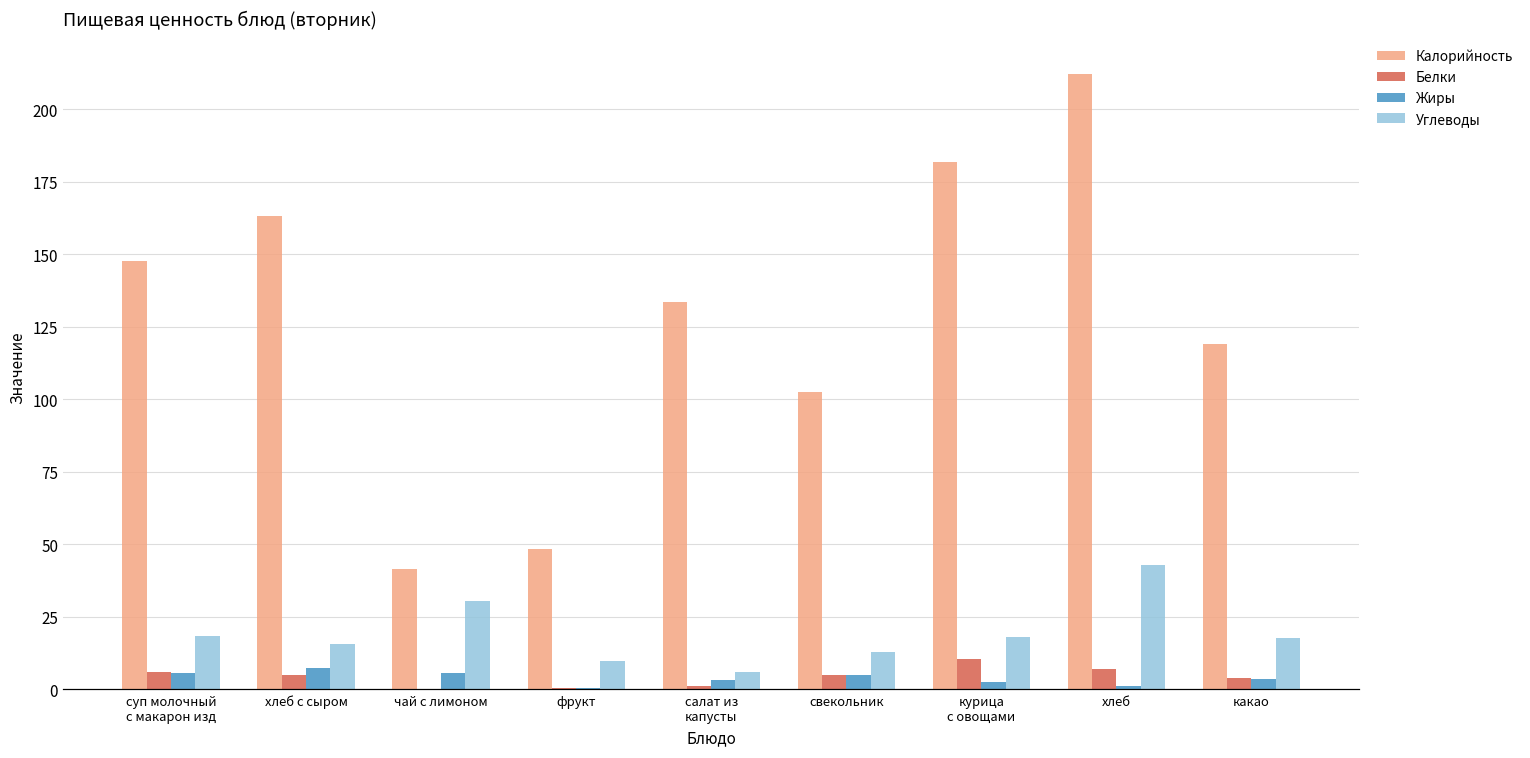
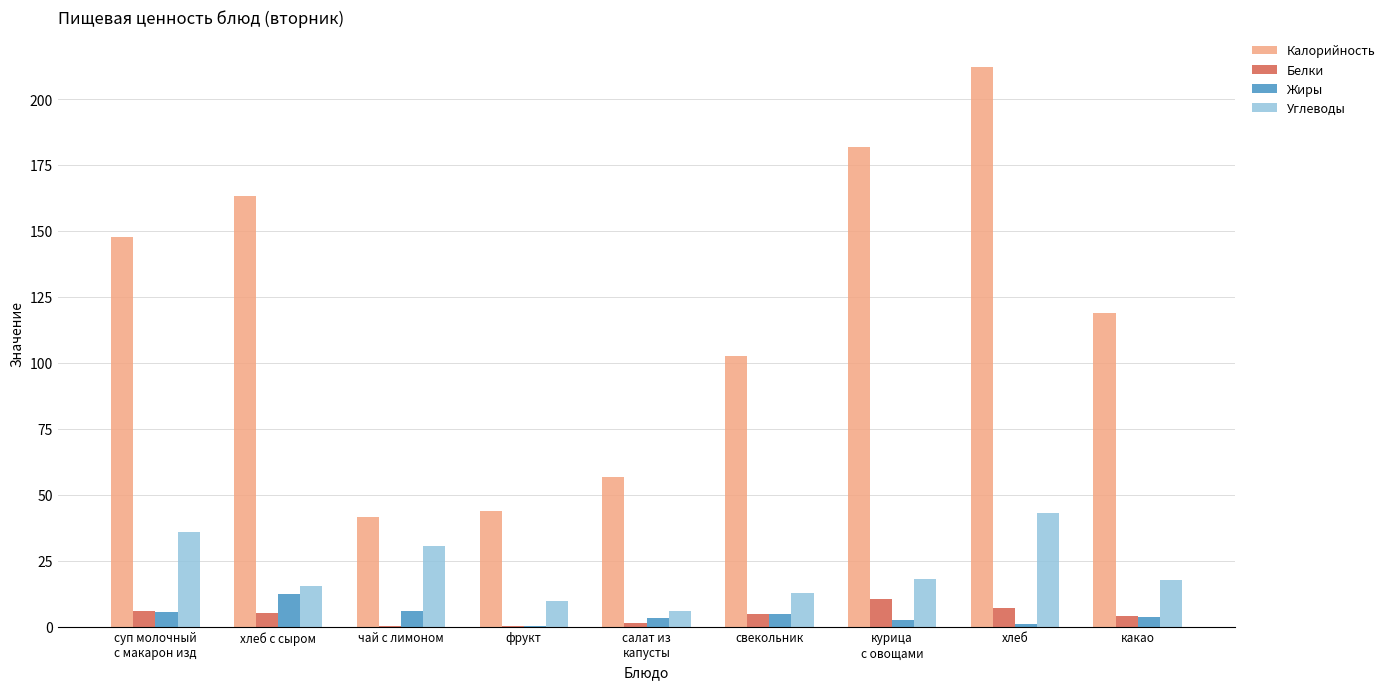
Углеводы, суп молочный с макарон изд: 18 -> 36
Жиры, хлеб с сыром: 7 -> 12
Калорийность, фрукт: 49 -> 44
Калорийность, салат из капусты: 133 -> 57
